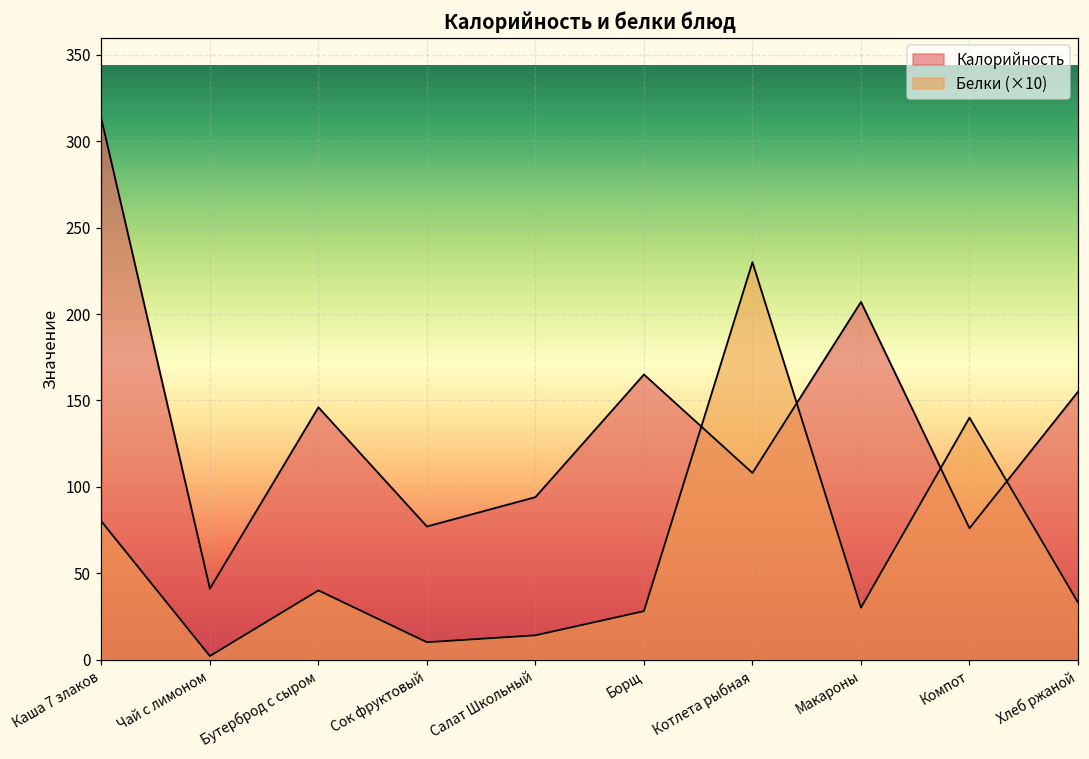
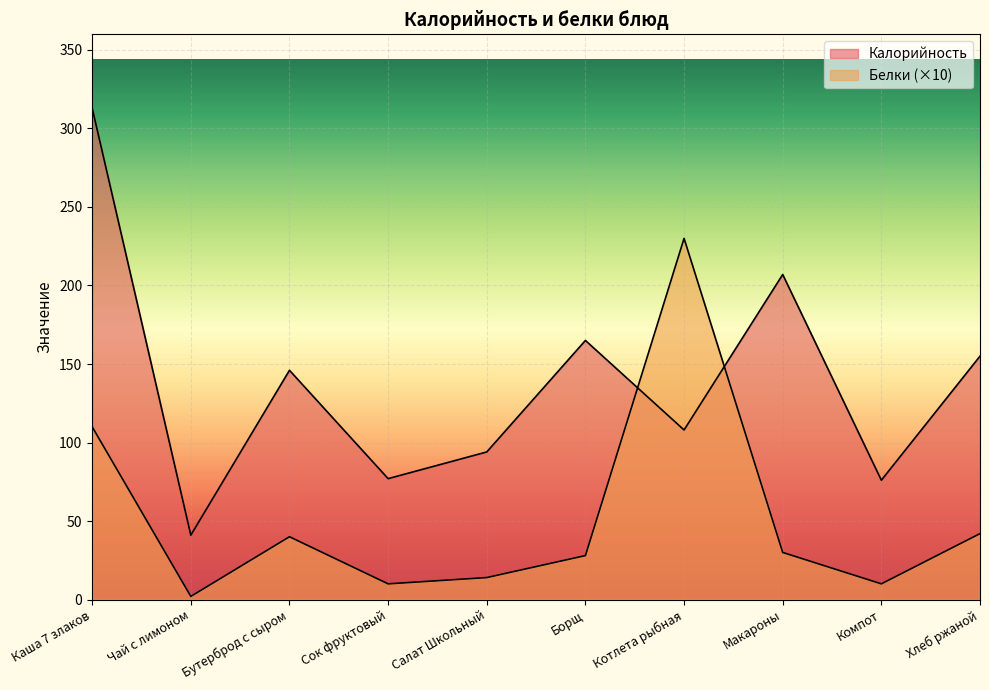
Белки (×10), Каша 7 злаков: 80 -> 110
Белки (×10), Компот: 140 -> 10
Белки (×10), Хлеб ржаной: 33 -> 42
